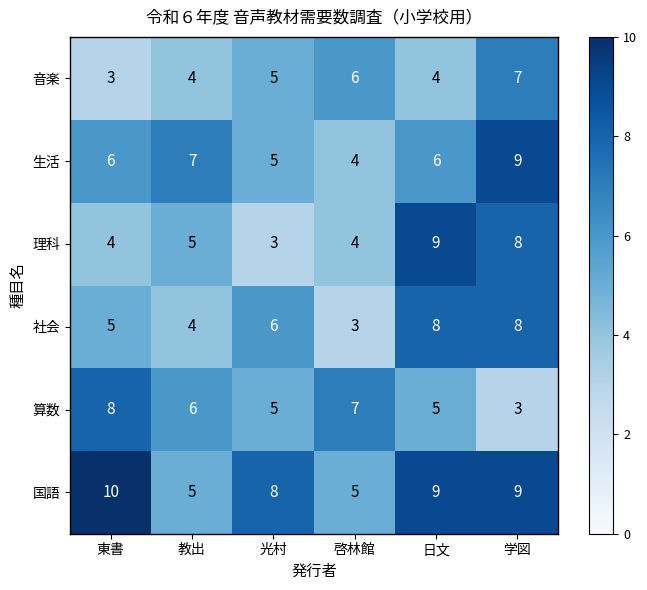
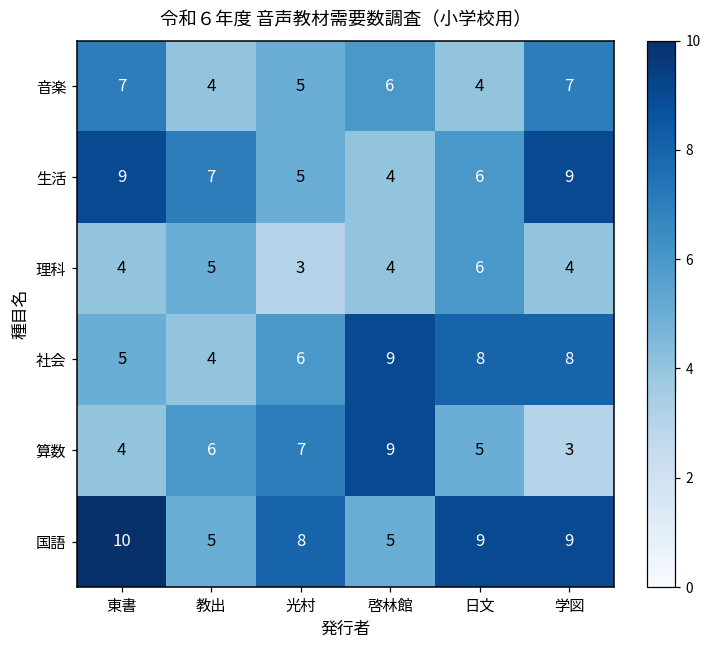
音楽, 東書: 3 -> 7
生活, 東書: 6 -> 9
理科, 日文: 9 -> 6
理科, 学図: 8 -> 4
社会, 啓林館: 3 -> 9
算数, 東書: 8 -> 4
算数, 光村: 5 -> 7
算数, 啓林館: 7 -> 9
